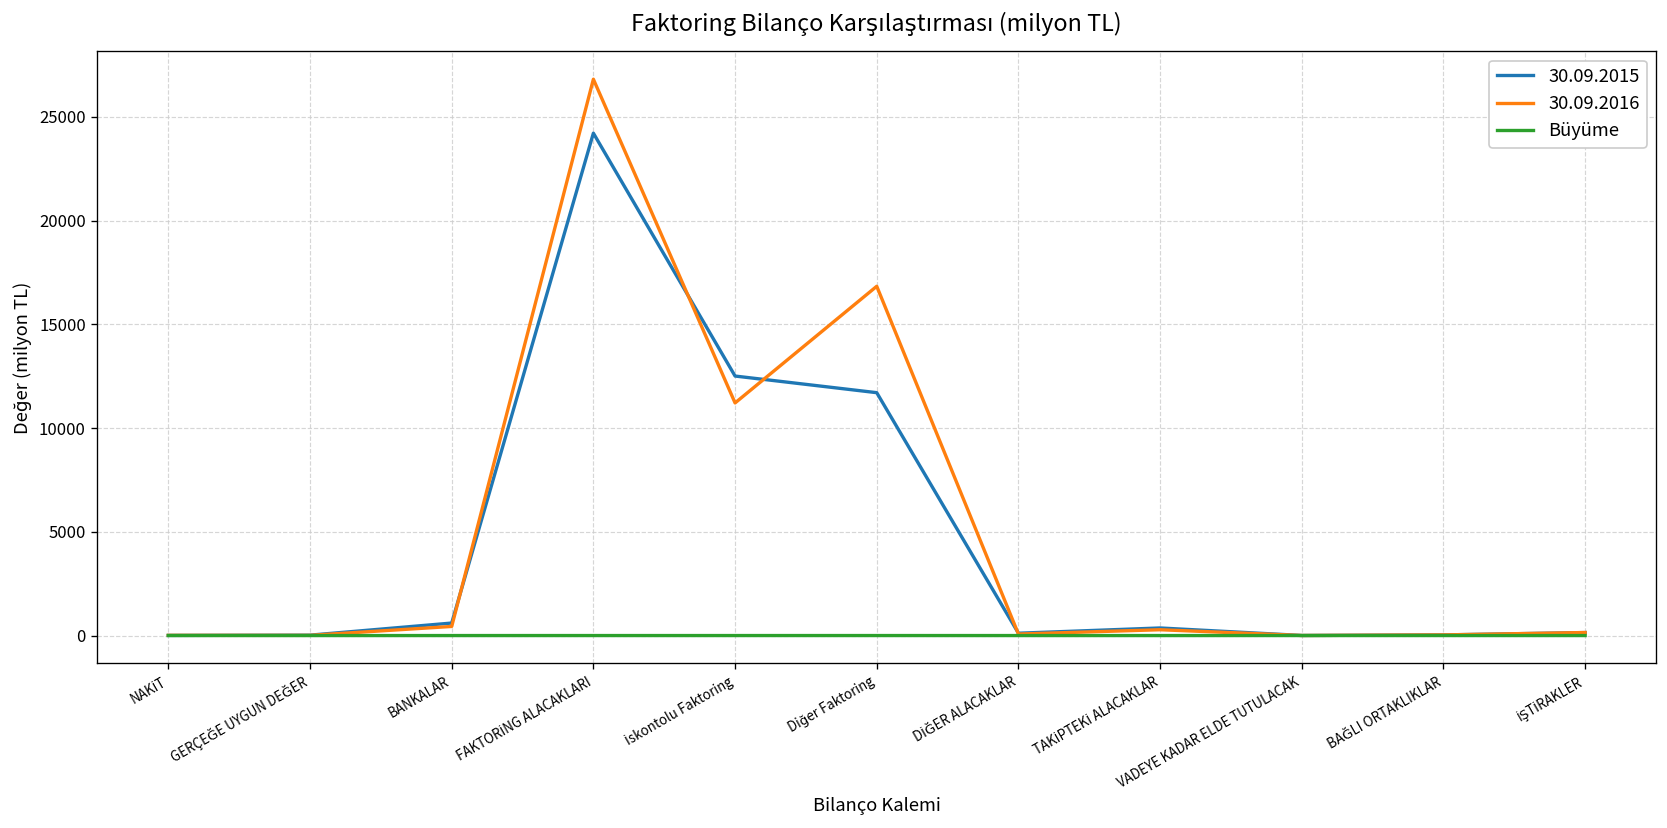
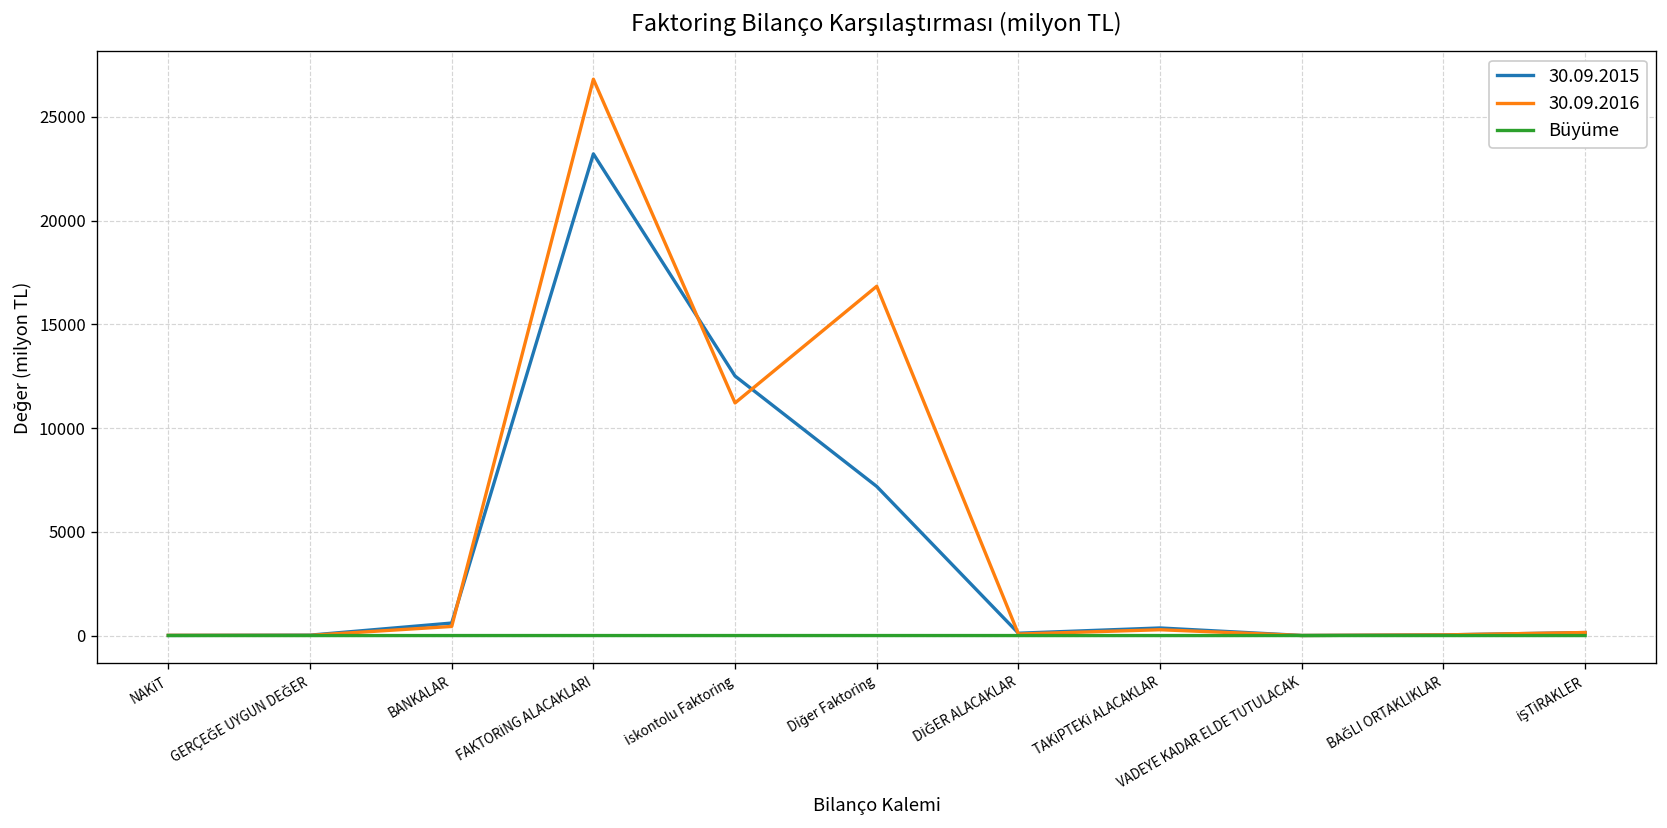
30.09.2015, FAKTORİNG ALACAKLARI: 24200 -> 23200
30.09.2015, Diğer Faktoring: 11700 -> 7200
